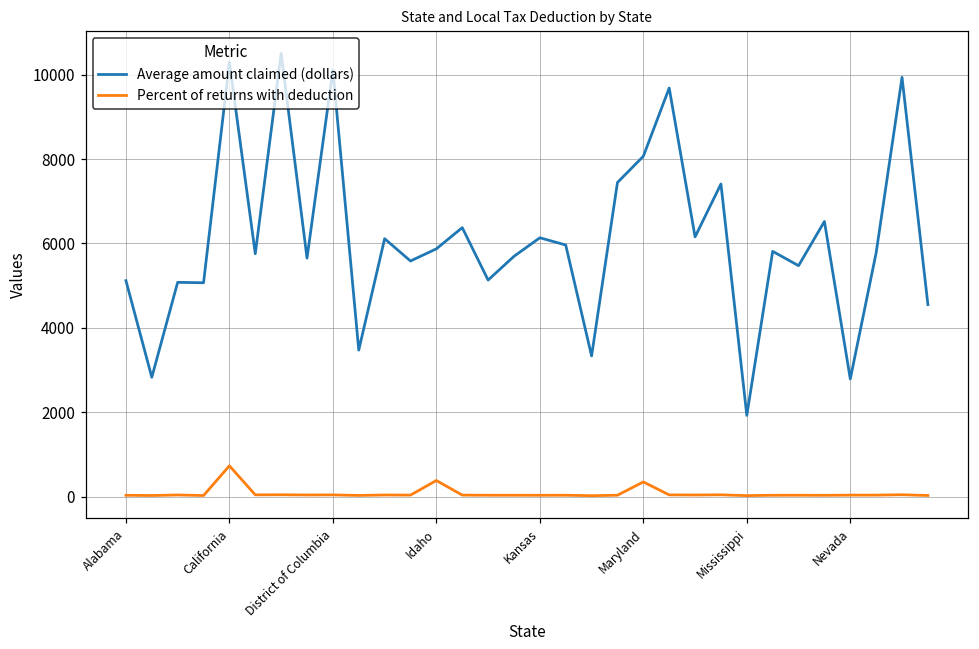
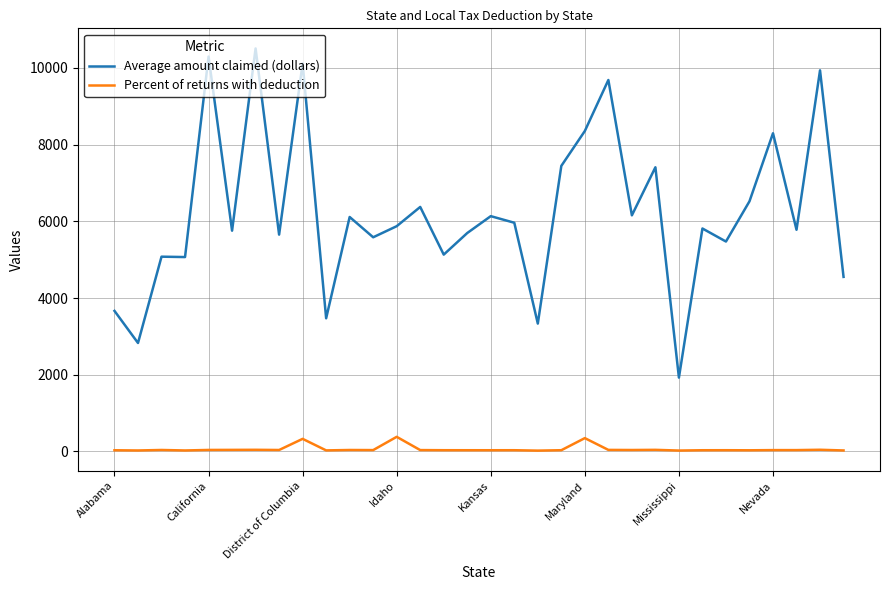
Average amount claimed (dollars), Alabama: 5100 -> 3700
Percent of returns with deduction, California: 700 -> 0
Percent of returns with deduction, District of Columbia: 0 -> 300
Average amount claimed (dollars), Maryland: 8100 -> 8400
Average amount claimed (dollars), Nevada: 2800 -> 8300
